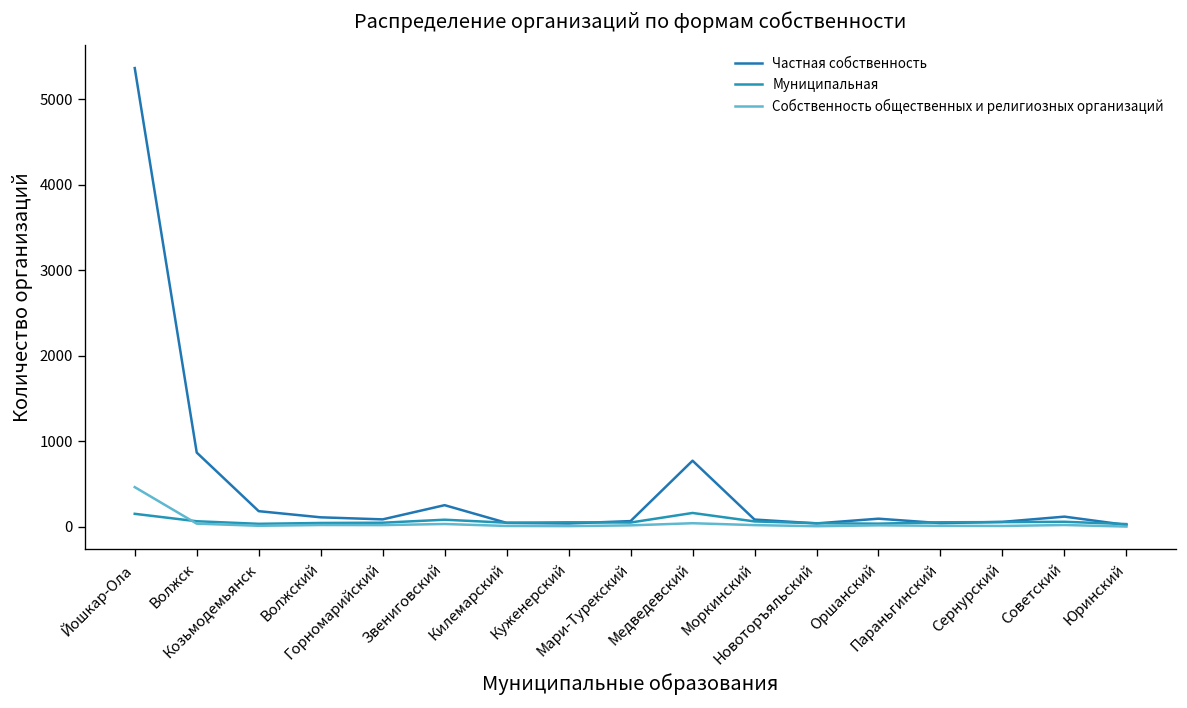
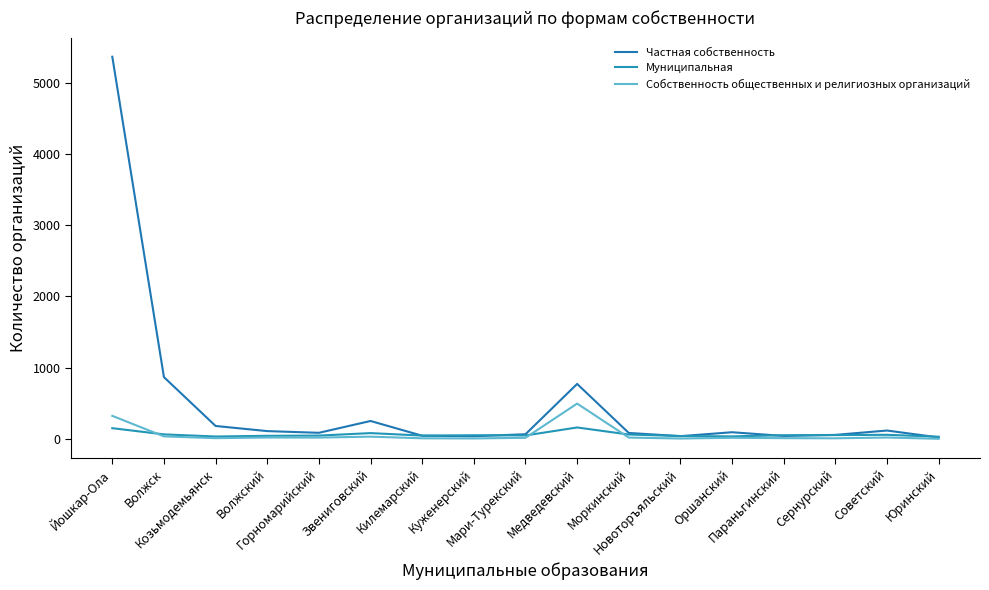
Собственность общественных и религиозных организаций, Йошкар-Ола: 500 -> 300
Собственность общественных и религиозных организаций, Медведевский: 0 -> 500
